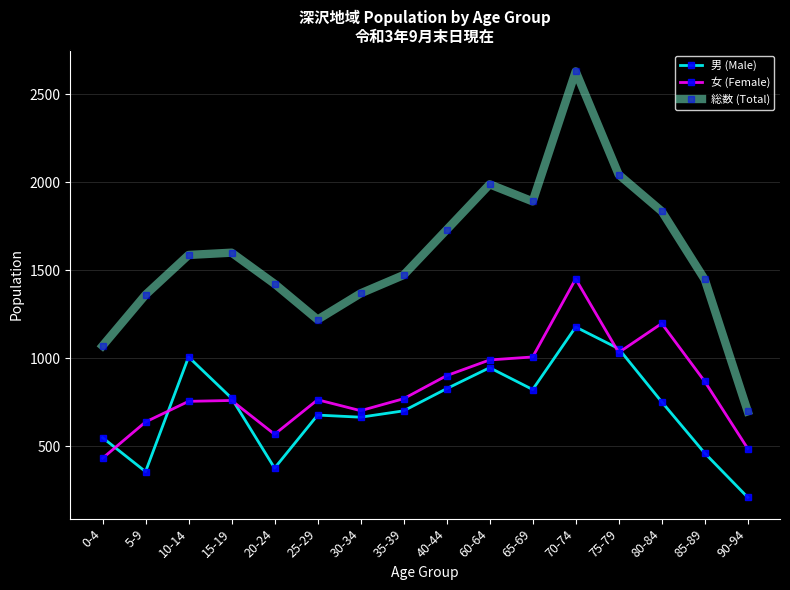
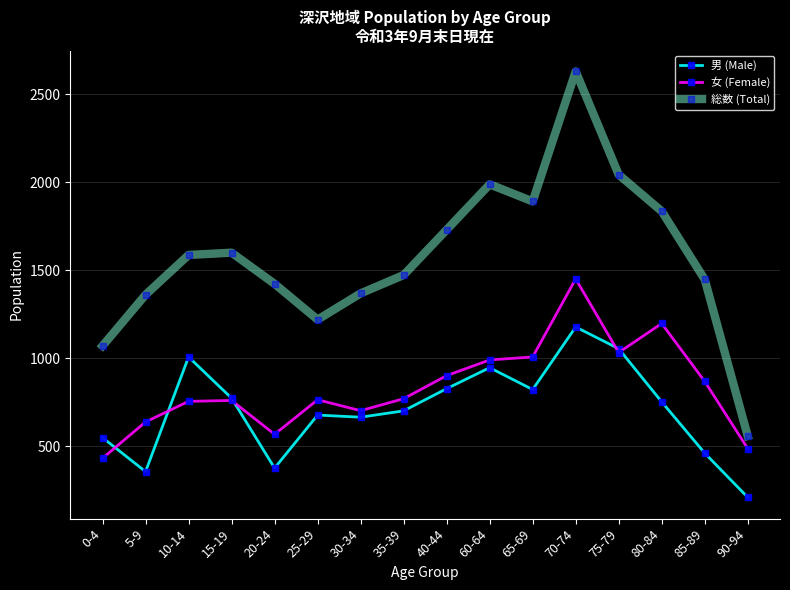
総数 (Total), 90-94: 700 -> 560
